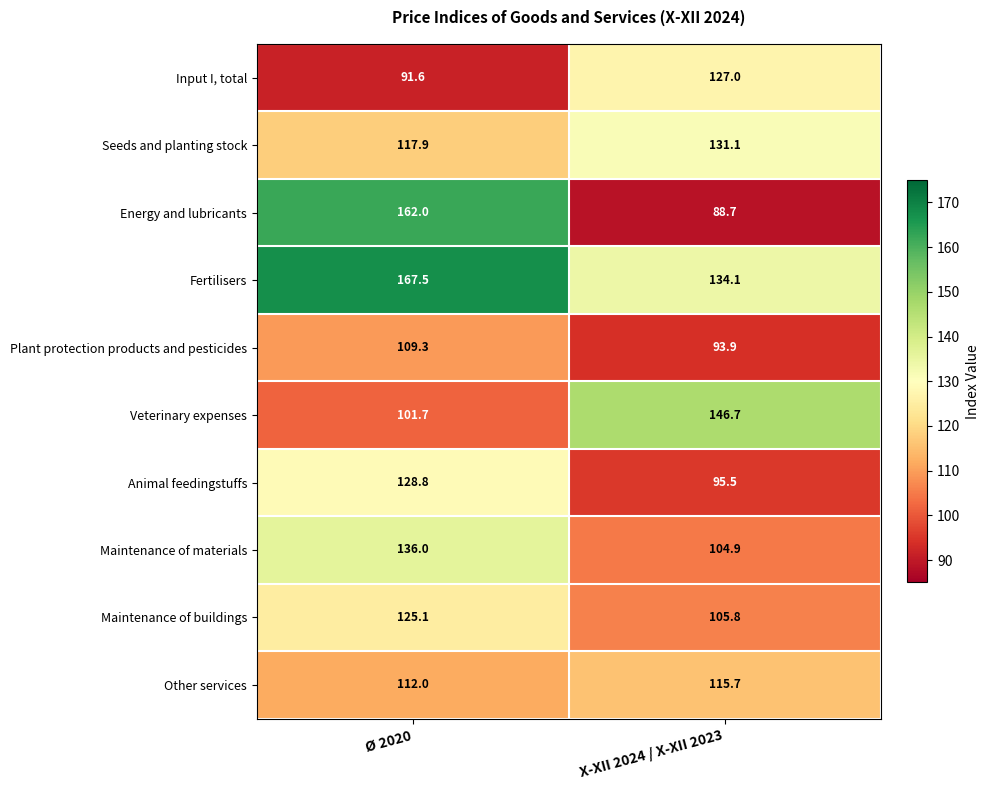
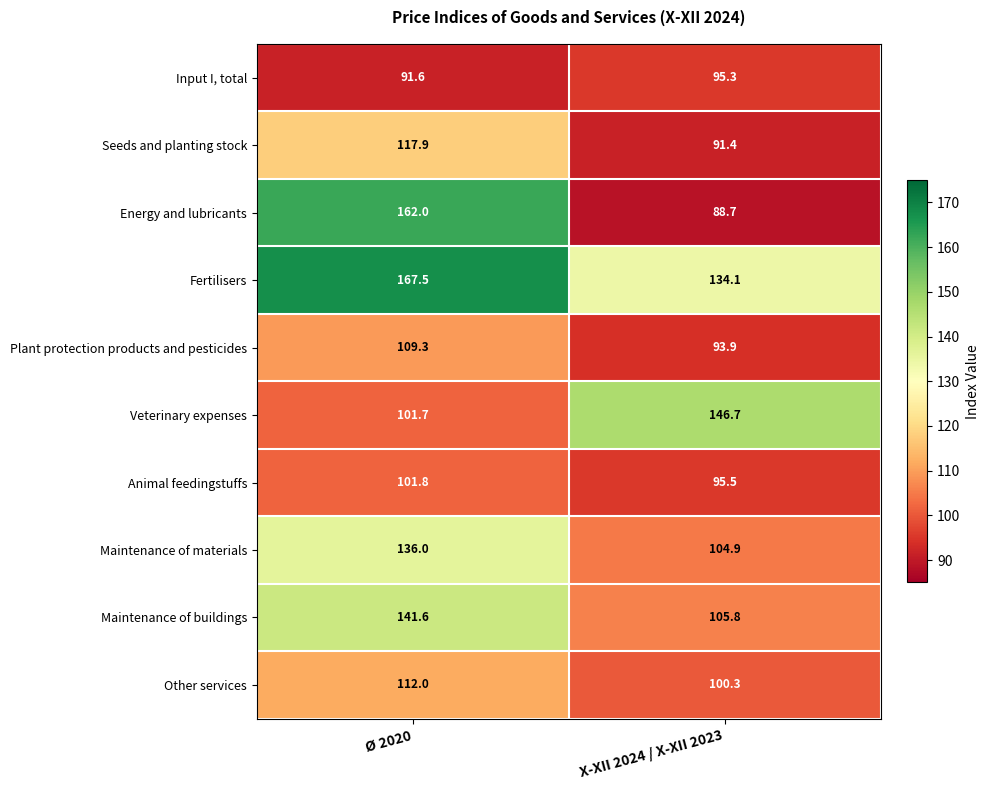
Input I, total, X-XII 2024 / X-XII 2023: 127.0 -> 95.3
Seeds and planting stock, X-XII 2024 / X-XII 2023: 131.1 -> 91.4
Animal feedingstuffs, Ø 2020: 128.8 -> 101.8
Maintenance of buildings, Ø 2020: 125.1 -> 141.6
Other services, X-XII 2024 / X-XII 2023: 115.7 -> 100.3
